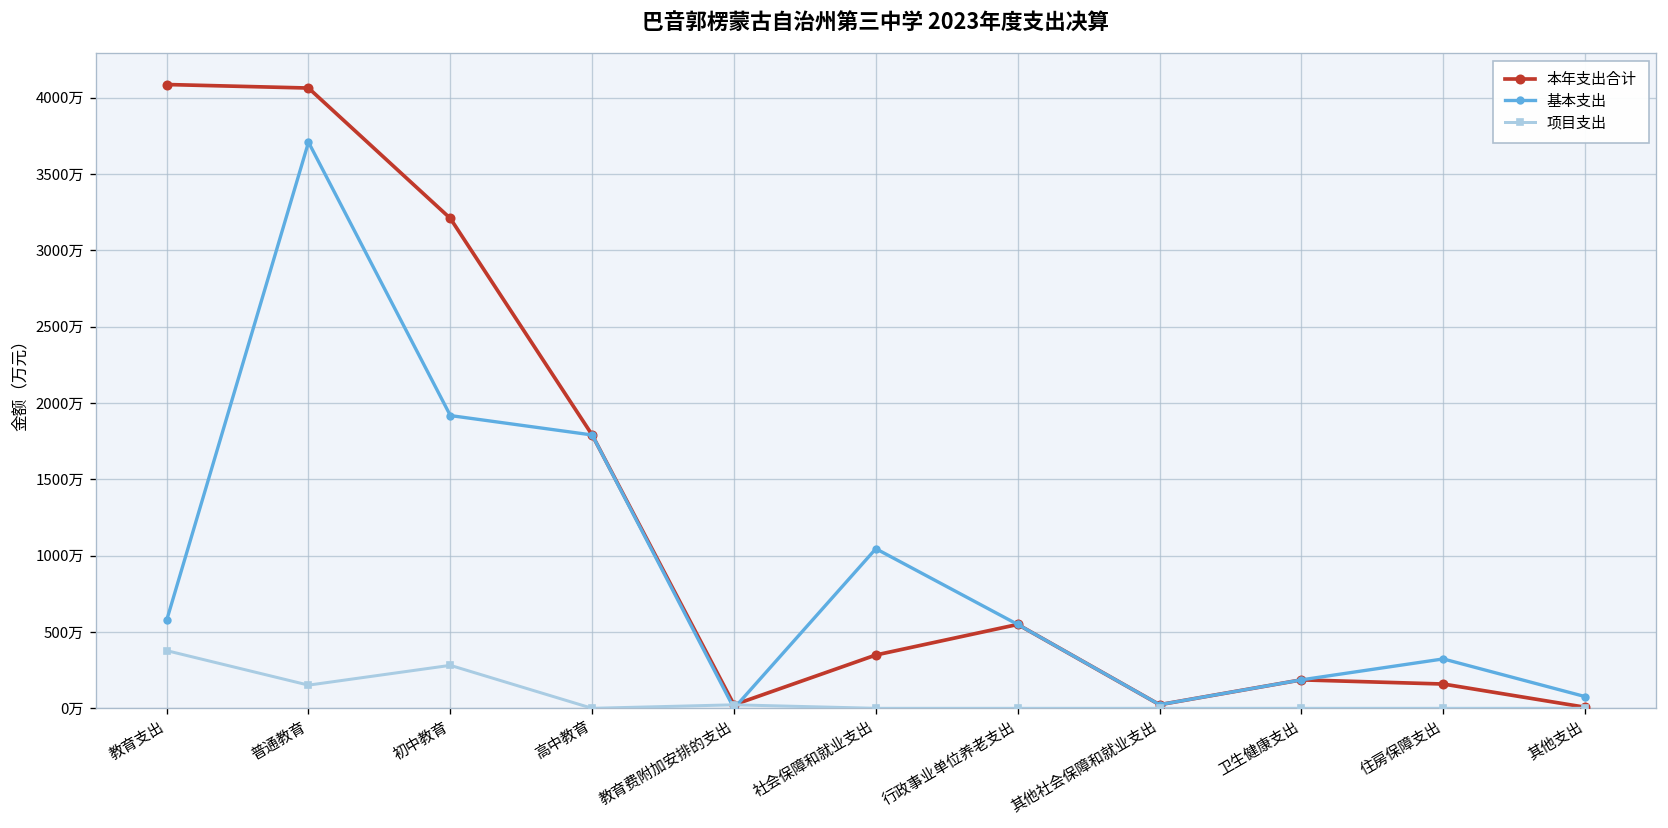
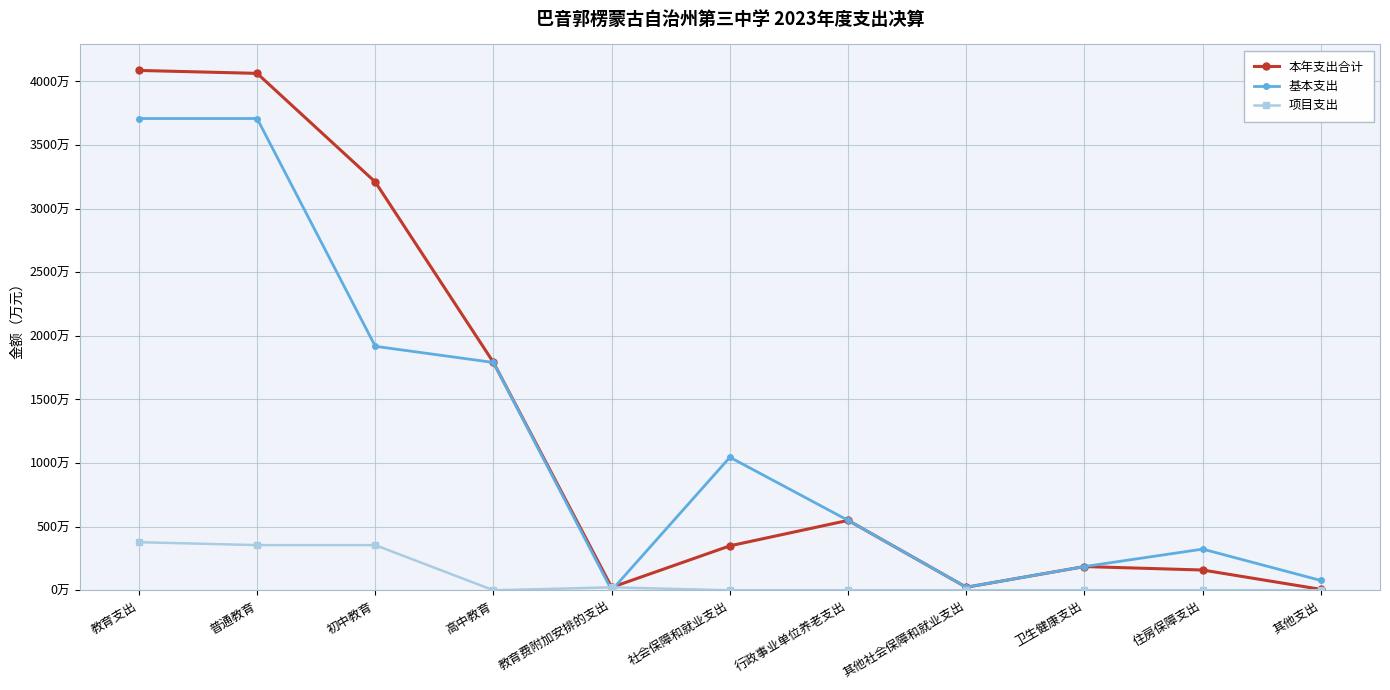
基本支出, 教育支出: 580万 -> 3710万
项目支出, 普通教育: 150万 -> 350万
项目支出, 初中教育: 280万 -> 350万
